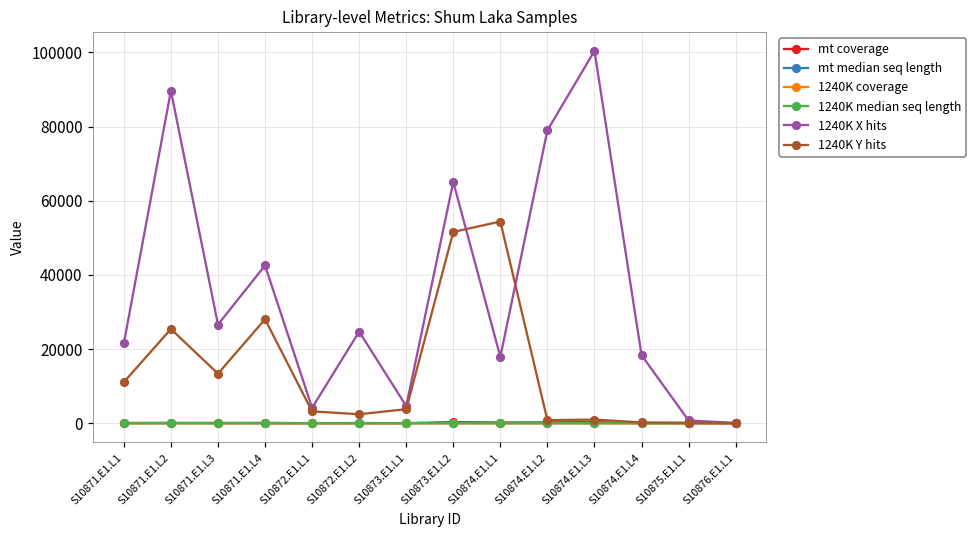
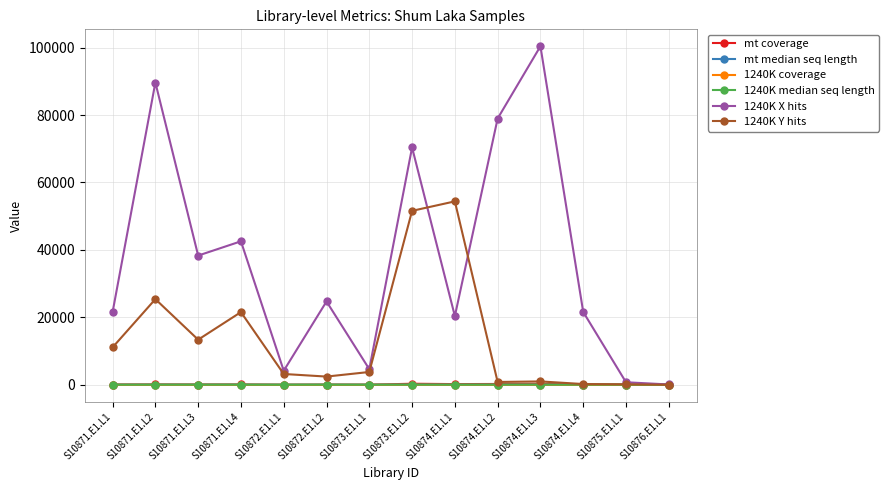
1240K X hits, S10871.E1.L3: 27000 -> 38000
1240K Y hits, S10871.E1.L4: 28000 -> 22000
1240K X hits, S10873.E1.L2: 65000 -> 70000
1240K X hits, S10874.E1.L1: 18000 -> 20000
1240K X hits, S10874.E1.L4: 18000 -> 22000
